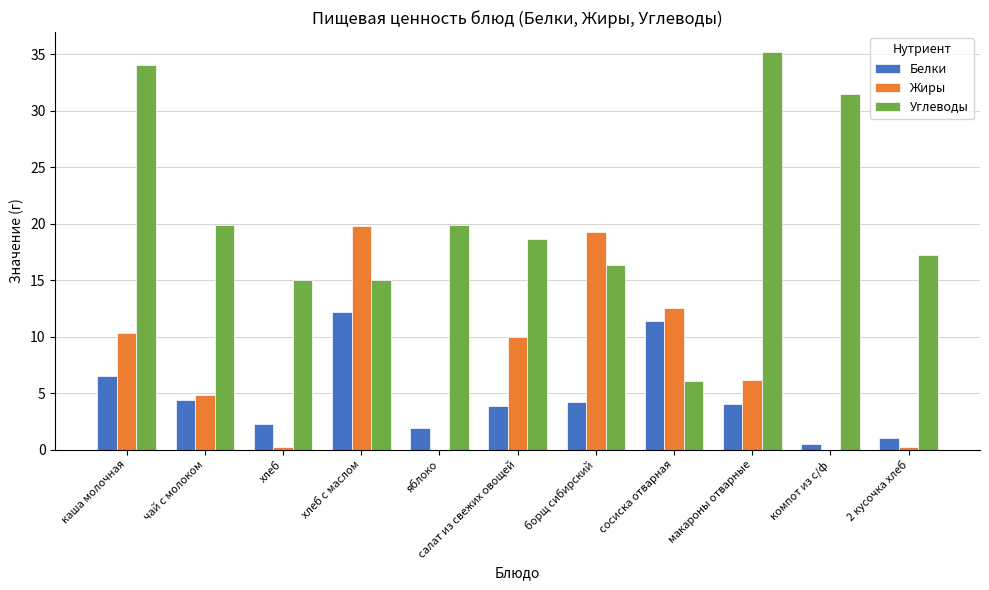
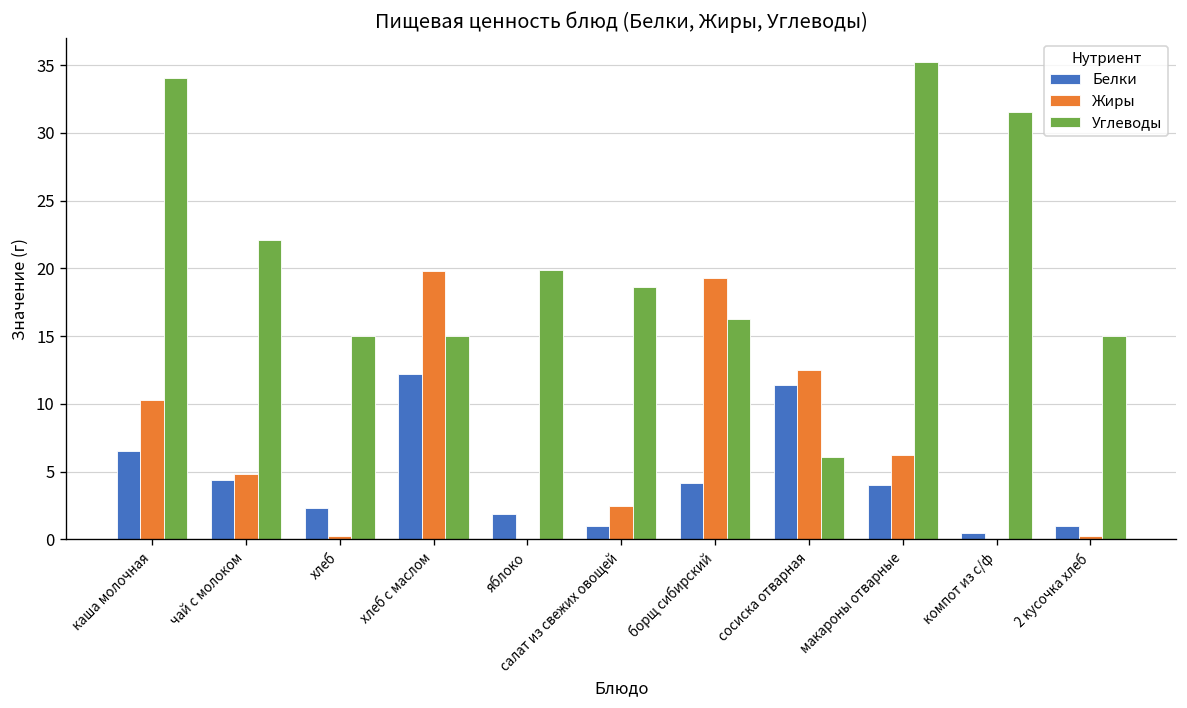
Углеводы, чай с молоком: 19.9 -> 22.1
Белки, салат из свежих овощей: 3.9 -> 1.0
Жиры, салат из свежих овощей: 10.0 -> 2.5
Углеводы, 2 кусочка хлеб: 17.2 -> 15.0
